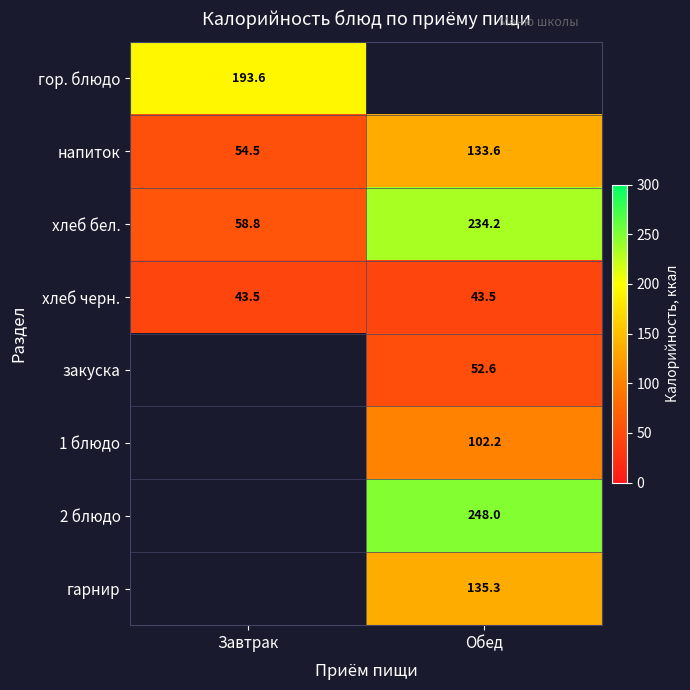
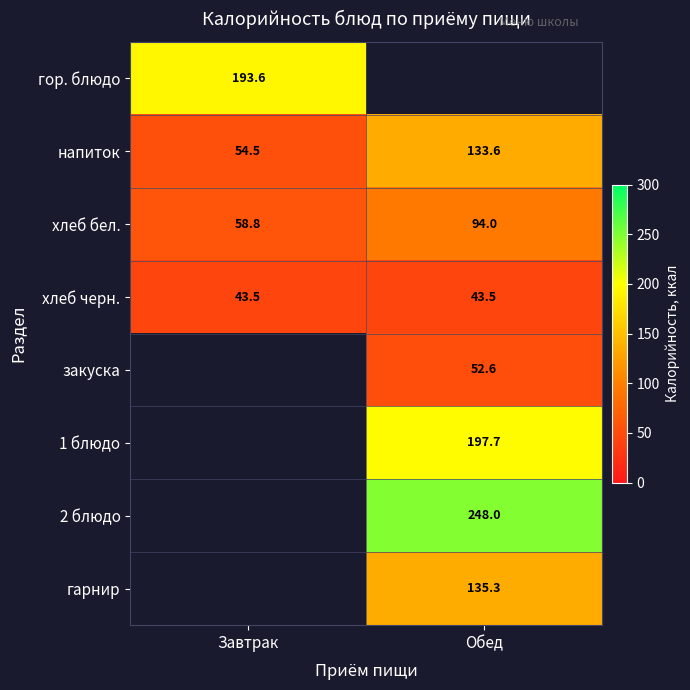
хлеб бел., Обед: 234.2 -> 94.0
1 блюдо, Обед: 102.2 -> 197.7
